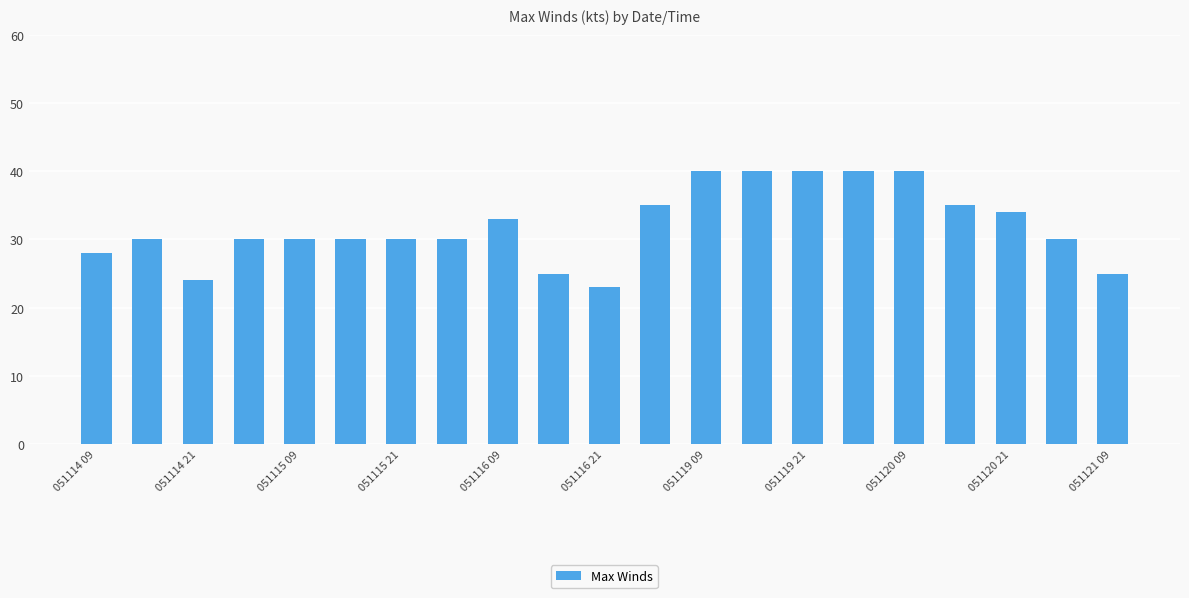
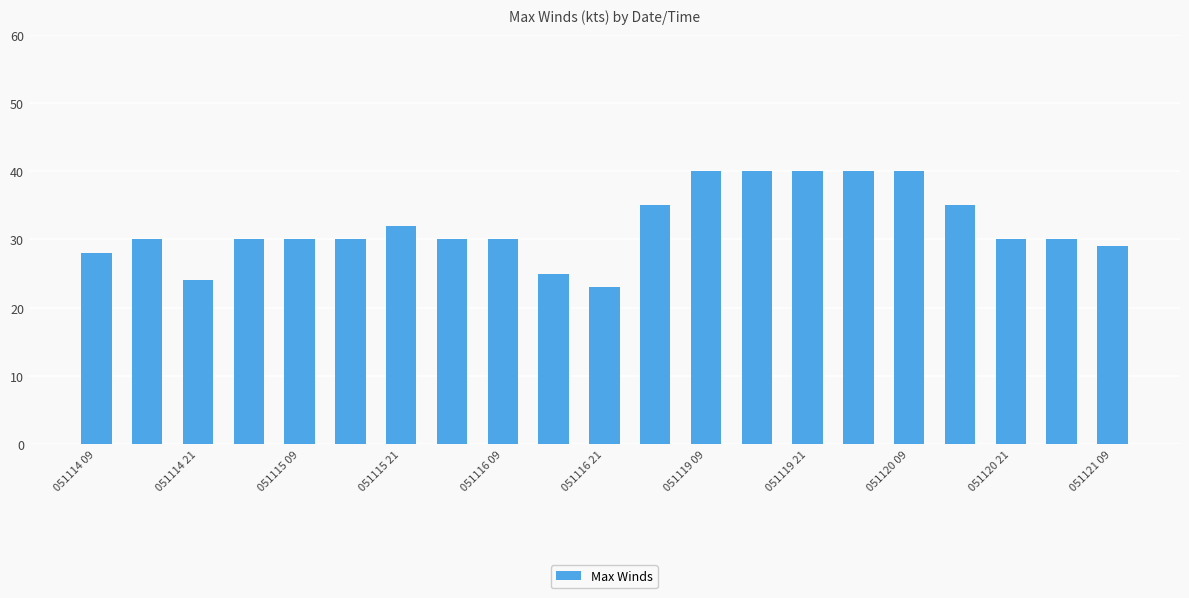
051115 21: 30 -> 32
051116 09: 33 -> 30
051120 21: 34 -> 30
051121 09: 25 -> 29
